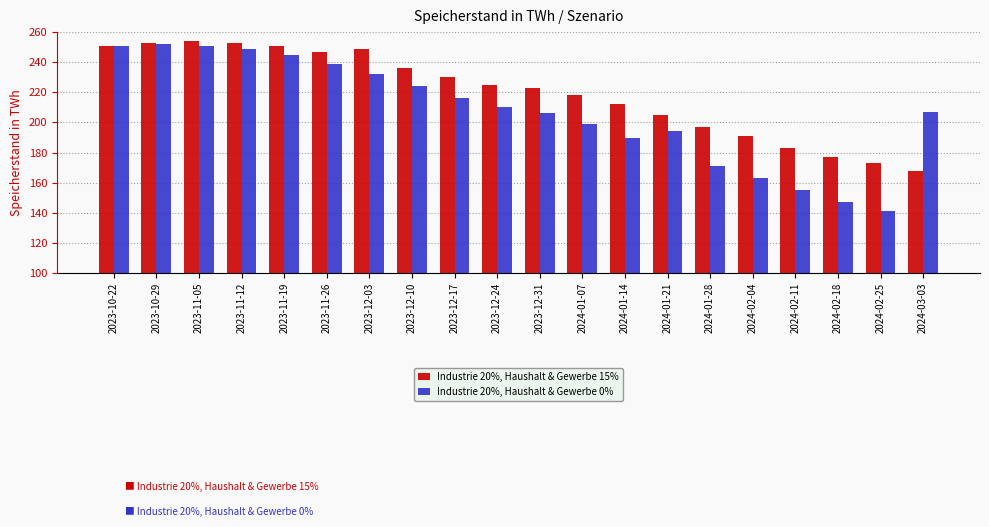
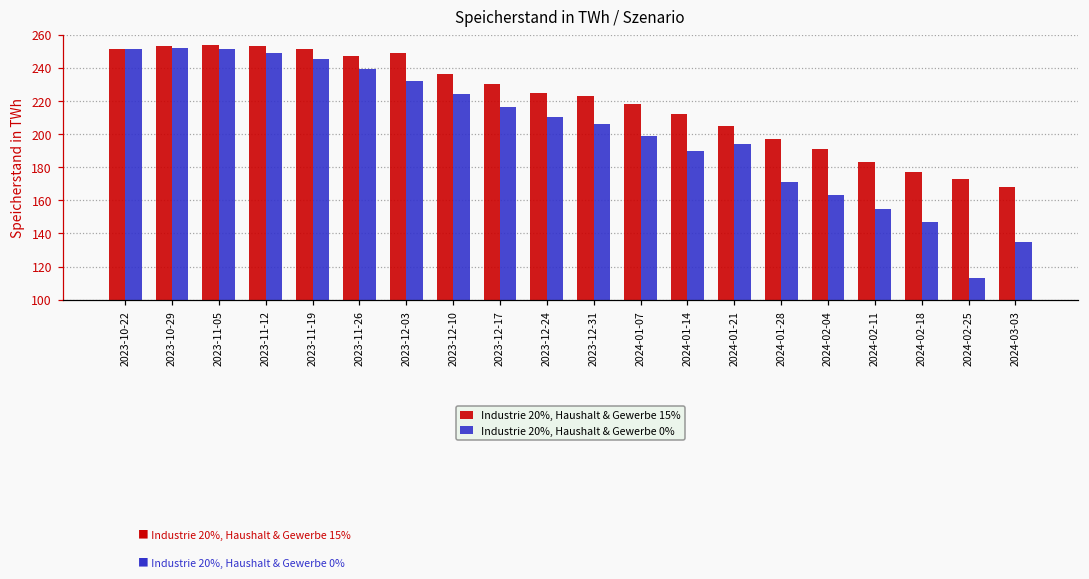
Industrie 20%, Haushalt & Gewerbe 0%, 2024-02-25: 141 -> 113
Industrie 20%, Haushalt & Gewerbe 0%, 2024-03-03: 207 -> 135
